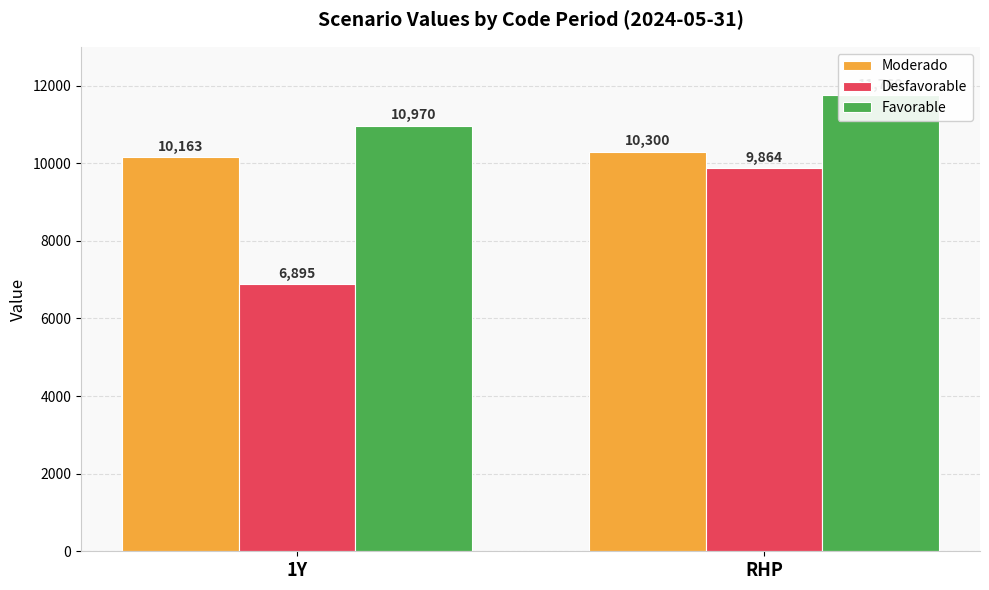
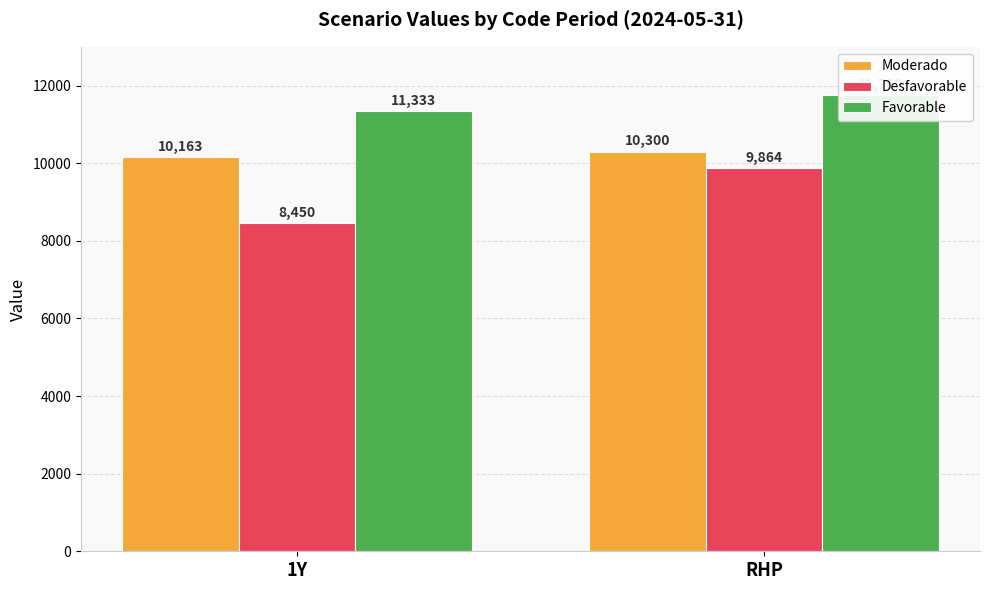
Desfavorable, 1Y: 6,895 -> 8,450
Favorable, 1Y: 10,970 -> 11,333
